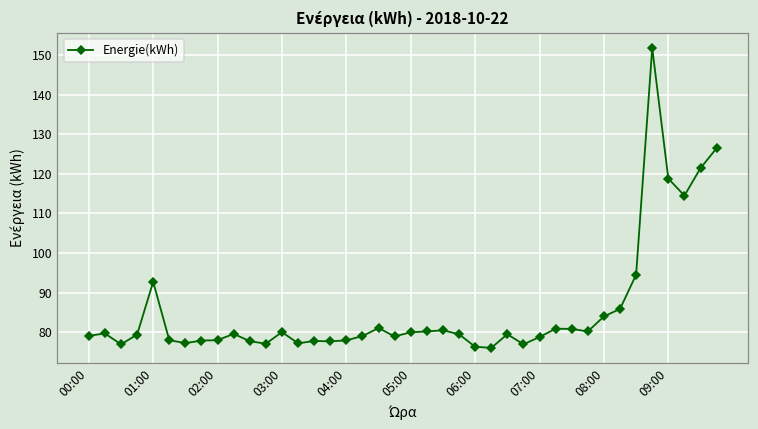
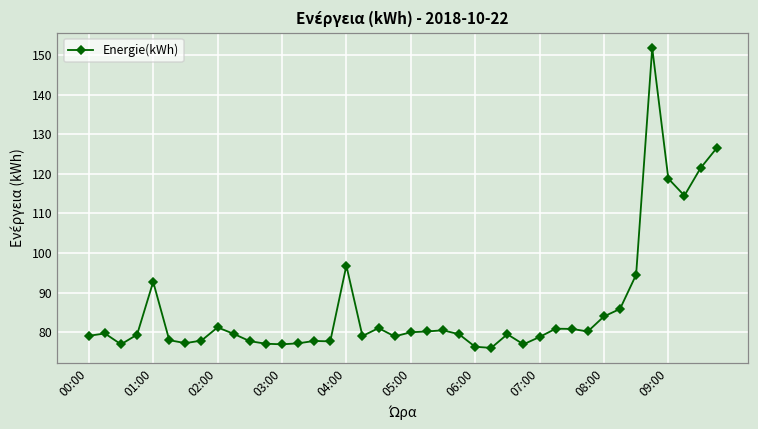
02:00: 78 -> 81
03:00: 80 -> 77
04:00: 78 -> 97
